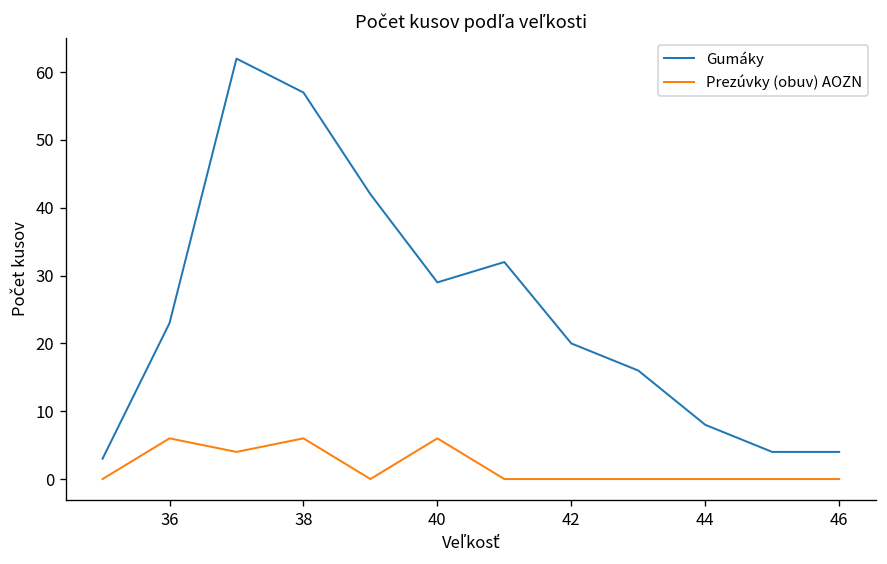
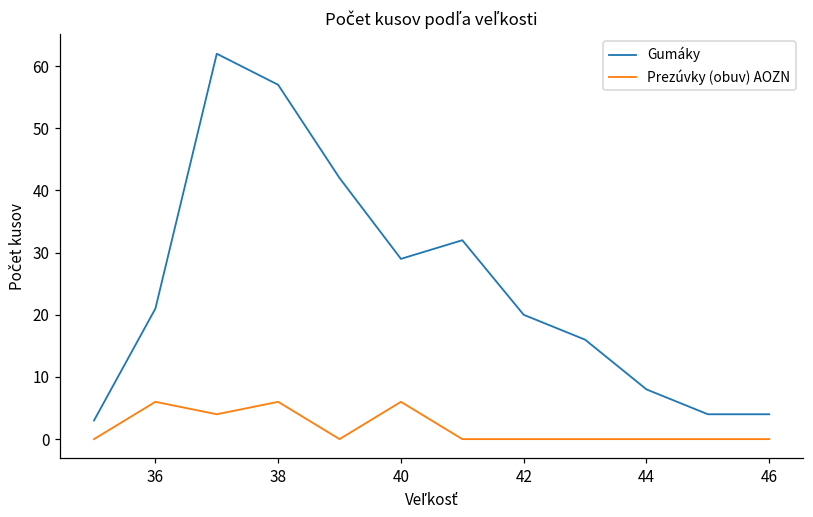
Gumáky, 36: 23 -> 21
